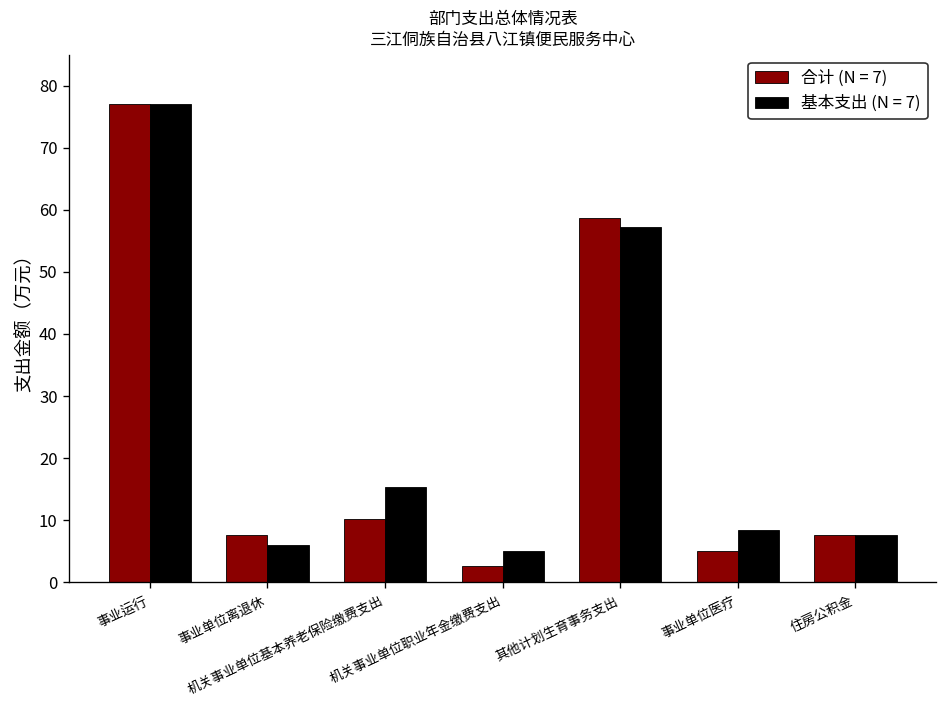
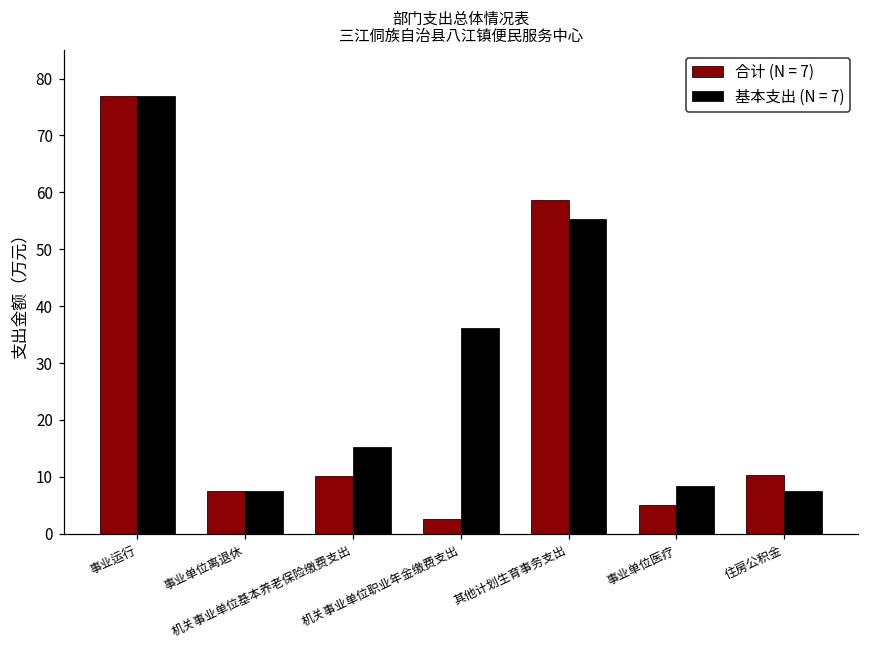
基本支出 (N = 7), 事业单位离退休: 6 -> 8
基本支出 (N = 7), 机关事业单位职业年金缴费支出: 5 -> 36
基本支出 (N = 7), 其他计划生育事务支出: 57 -> 55
合计 (N = 7), 住房公积金: 8 -> 10
